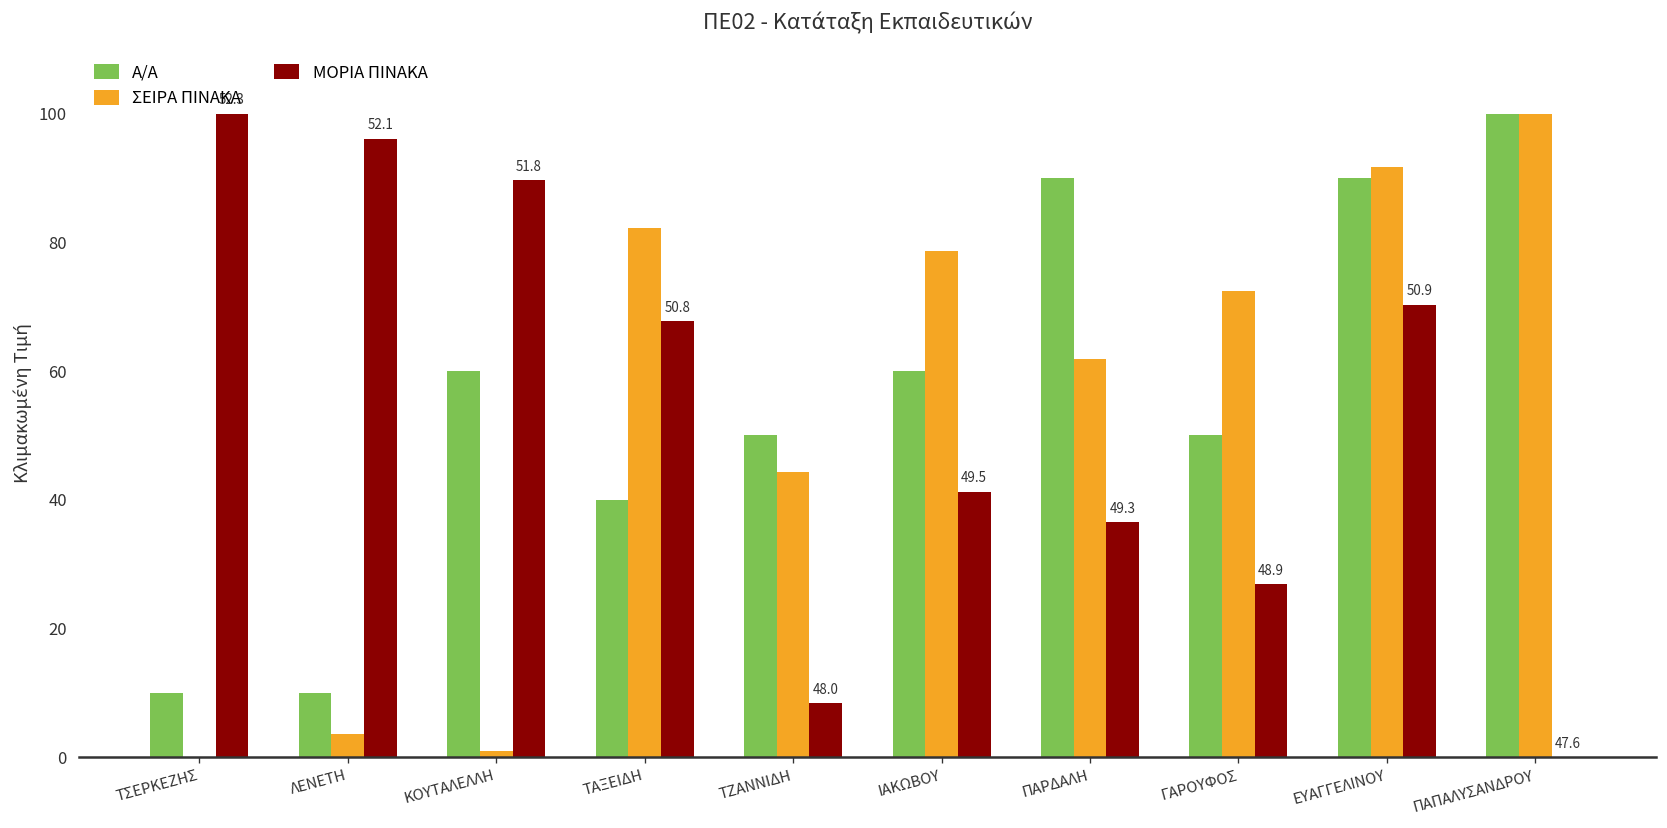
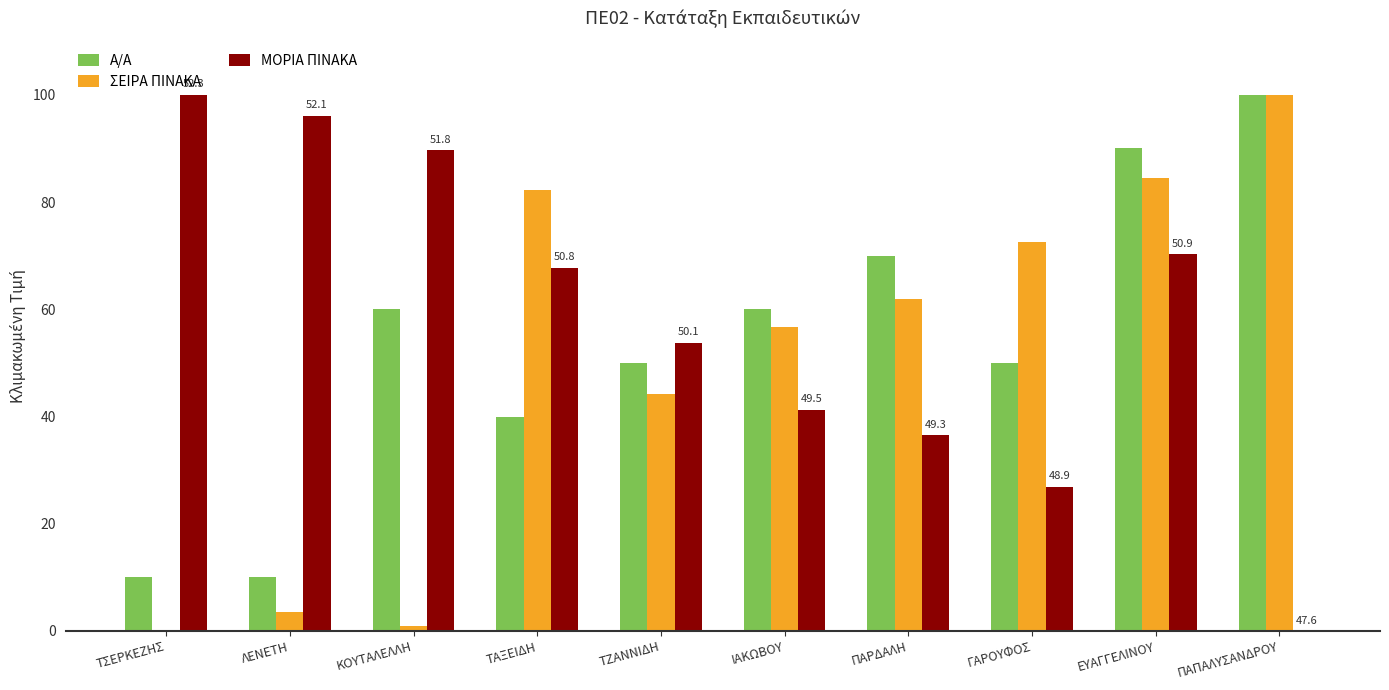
ΜΟΡΙΑ ΠΙΝΑΚΑ, ΤΖΑΝΝΙΔΗ: 48.0 -> 50.1
ΣΕΙΡΑ ΠΙΝΑΚΑ, ΙΑΚΩΒΟΥ: 79 -> 57
Α/Α, ΠΑΡΔΑΛΗ: 90 -> 70
ΣΕΙΡΑ ΠΙΝΑΚΑ, ΕΥΑΓΓΕΛΙΝΟΥ: 92 -> 84
